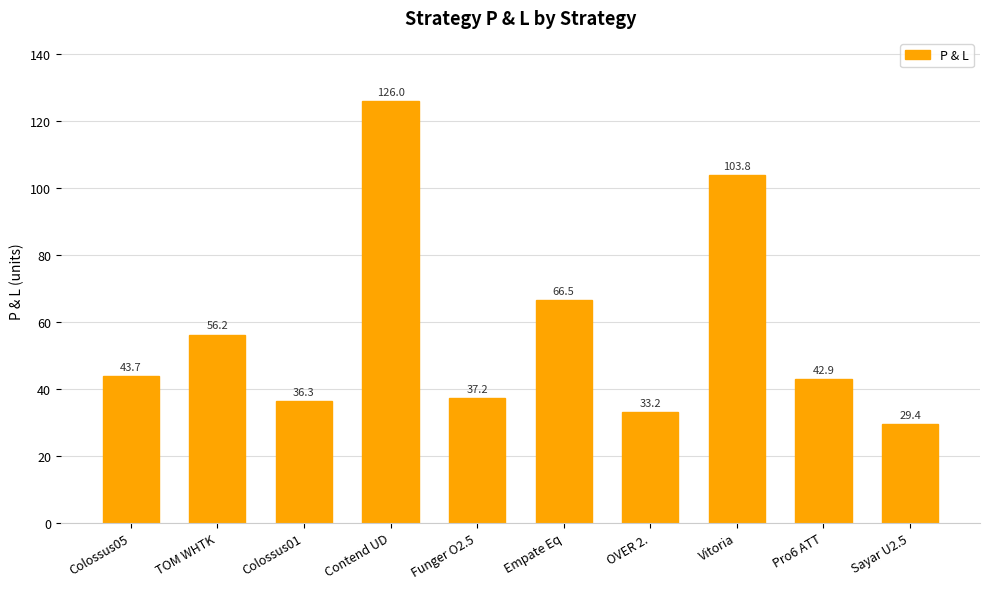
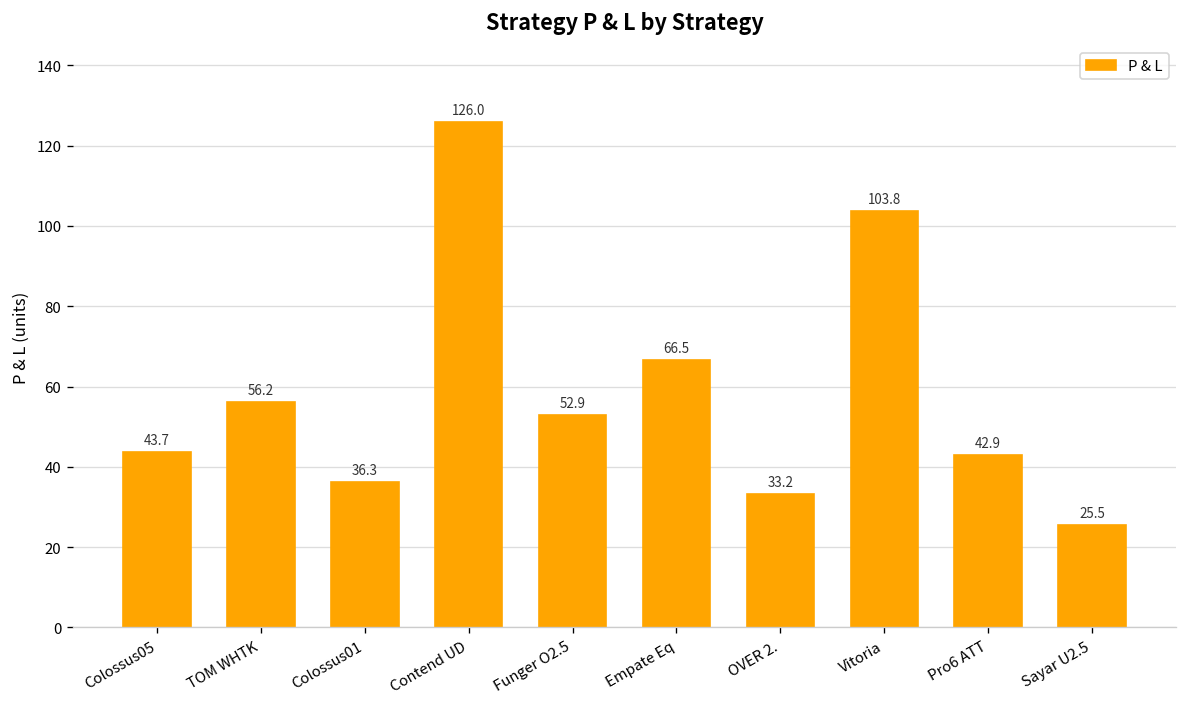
Funger O2.5: 37.2 -> 52.9
Sayar U2.5: 29.4 -> 25.5
